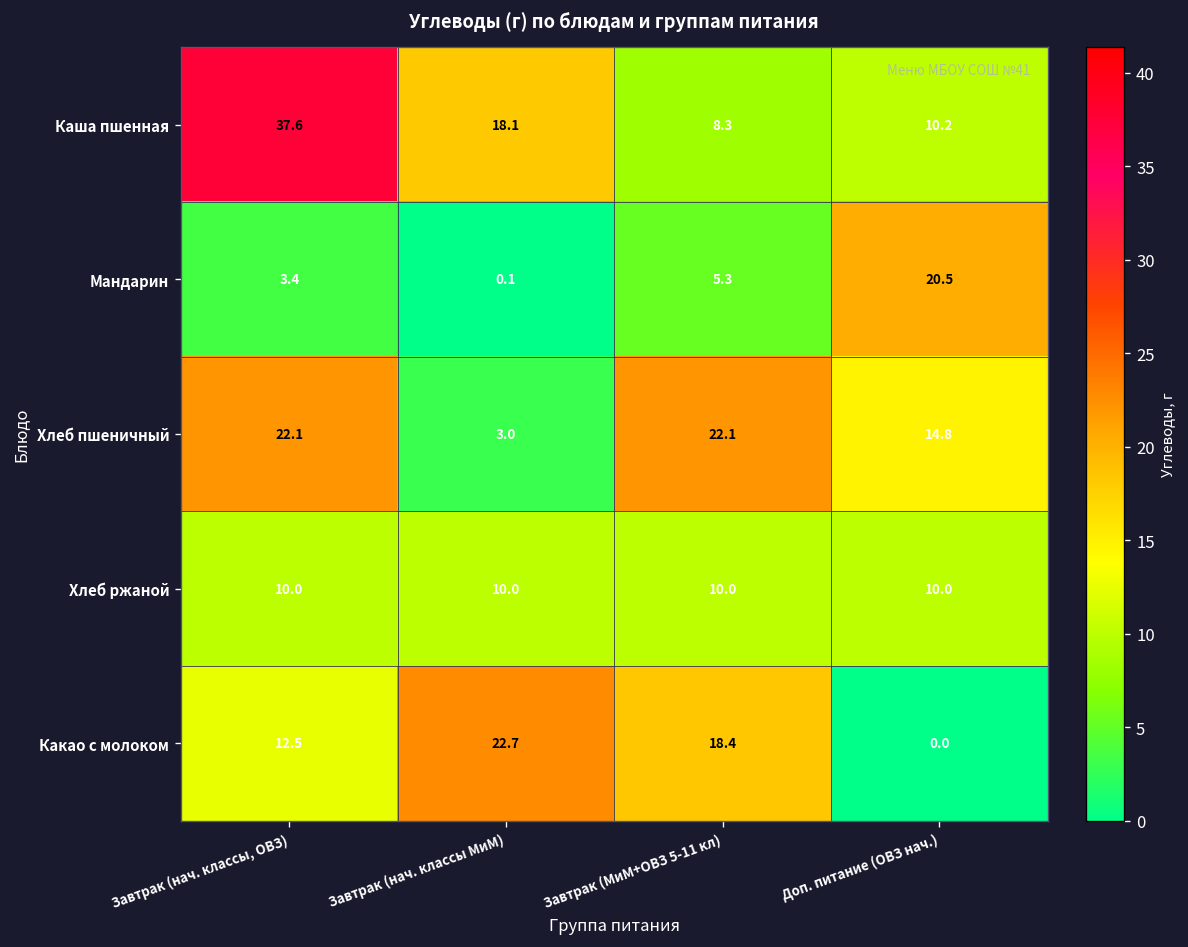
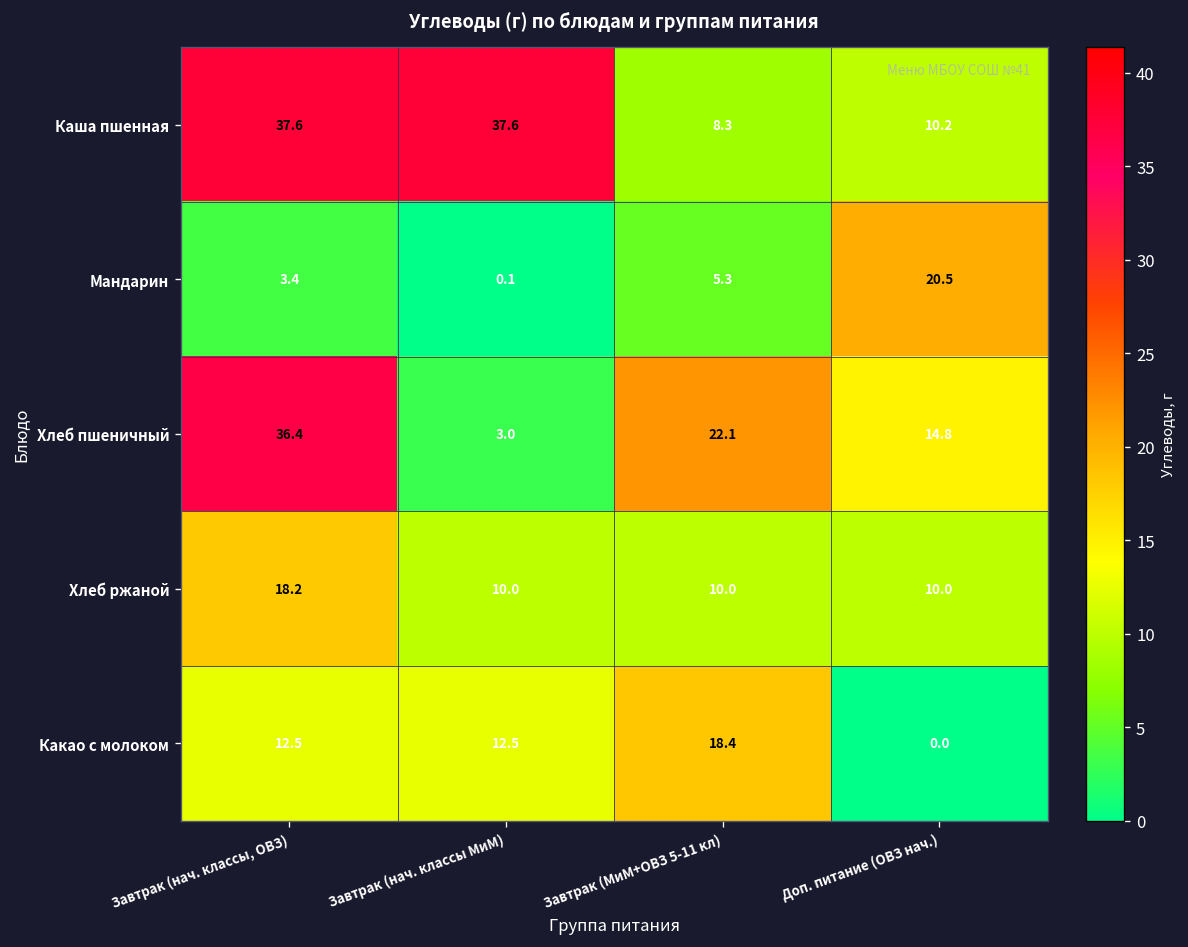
Каша пшенная, Завтрак (нач. классы МиМ): 18.1 -> 37.6
Хлеб пшеничный, Завтрак (нач. классы, ОВЗ): 22.1 -> 36.4
Хлеб ржаной, Завтрак (нач. классы, ОВЗ): 10.0 -> 18.2
Какао с молоком, Завтрак (нач. классы МиМ): 22.7 -> 12.5
